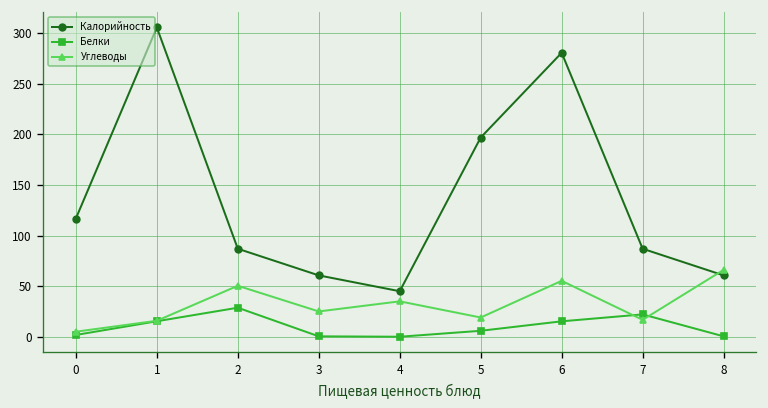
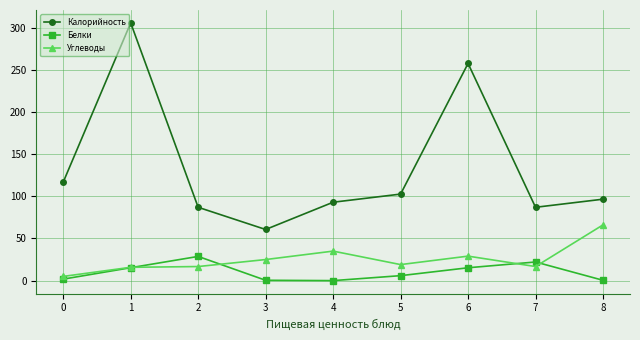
Углеводы, 2: 50 -> 20
Калорийность, 4: 50 -> 90
Калорийность, 5: 200 -> 100
Калорийность, 6: 280 -> 260
Углеводы, 6: 60 -> 30
Калорийность, 8: 60 -> 100
